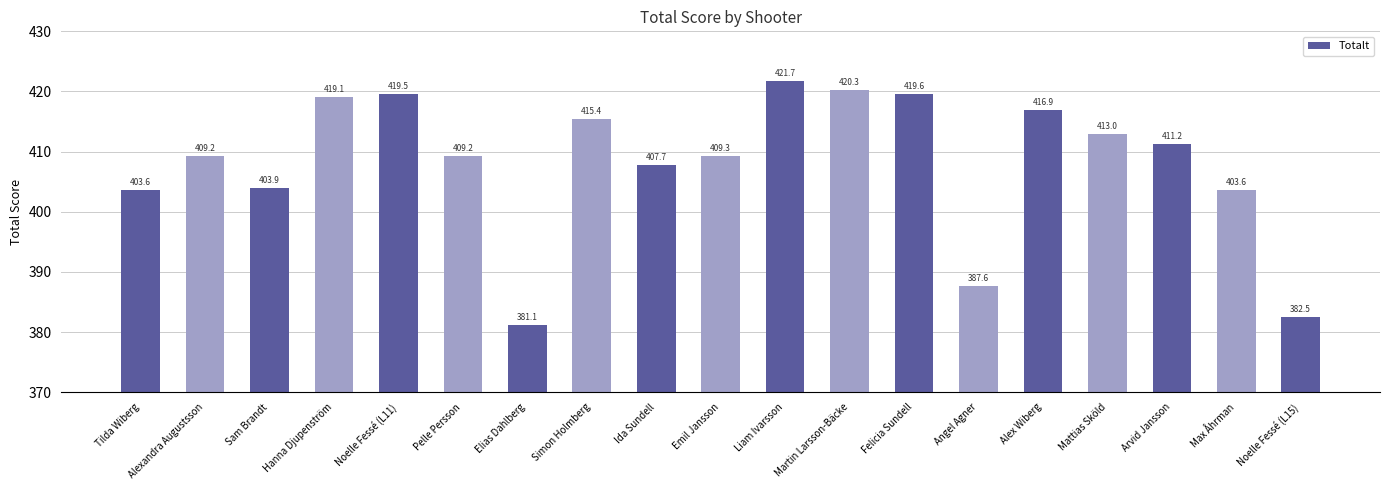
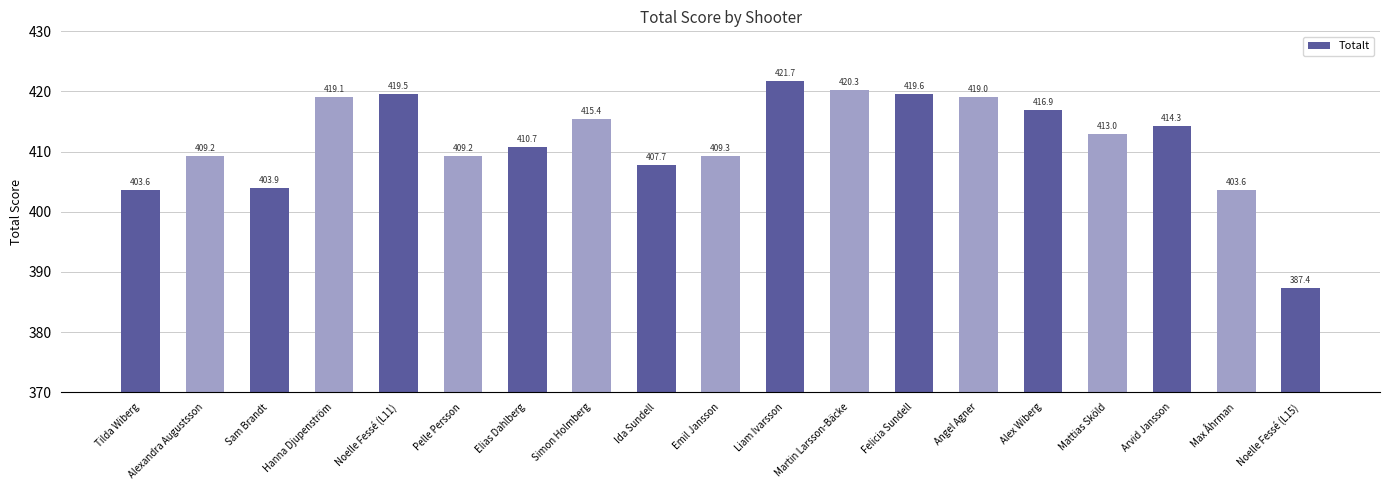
Elias Dahlberg: 381.1 -> 410.7
Angel Agner: 387.6 -> 419.0
Arvid Jansson: 411.2 -> 414.3
Noelle Fessé (L15): 382.5 -> 387.4
